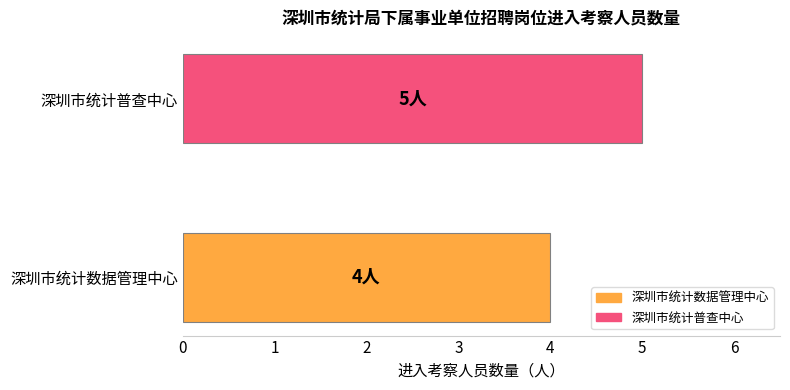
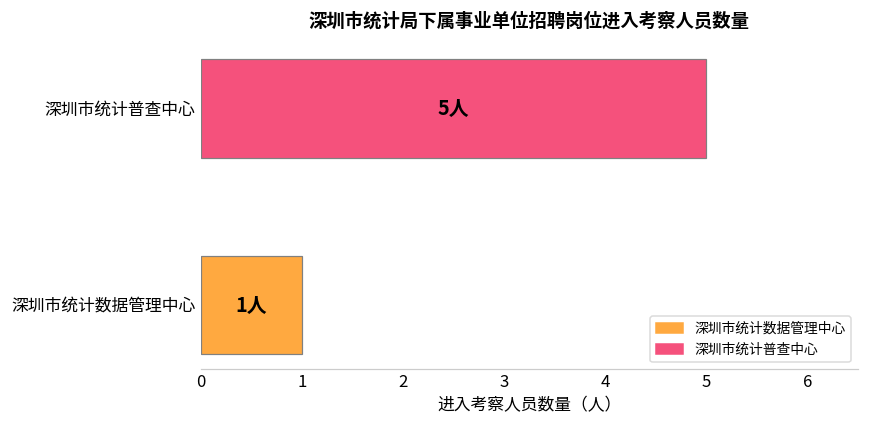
深圳市统计数据管理中心: 4人 -> 1人
